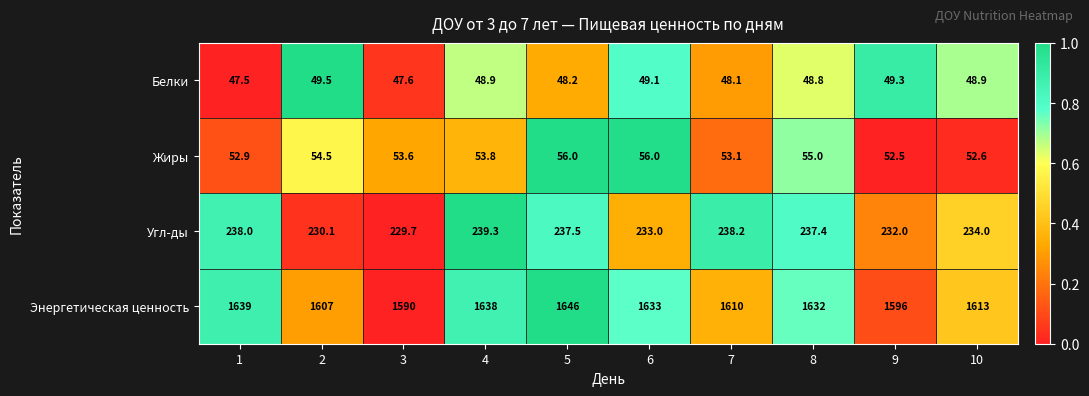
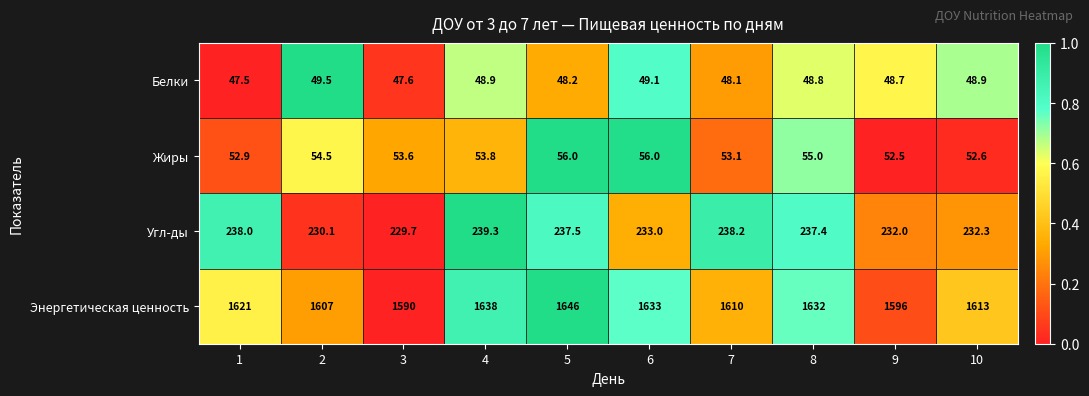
Белки, 9: 49.3 -> 48.7
Угл-ды, 10: 234.0 -> 232.3
Энергетическая ценность, 1: 1639 -> 1621
